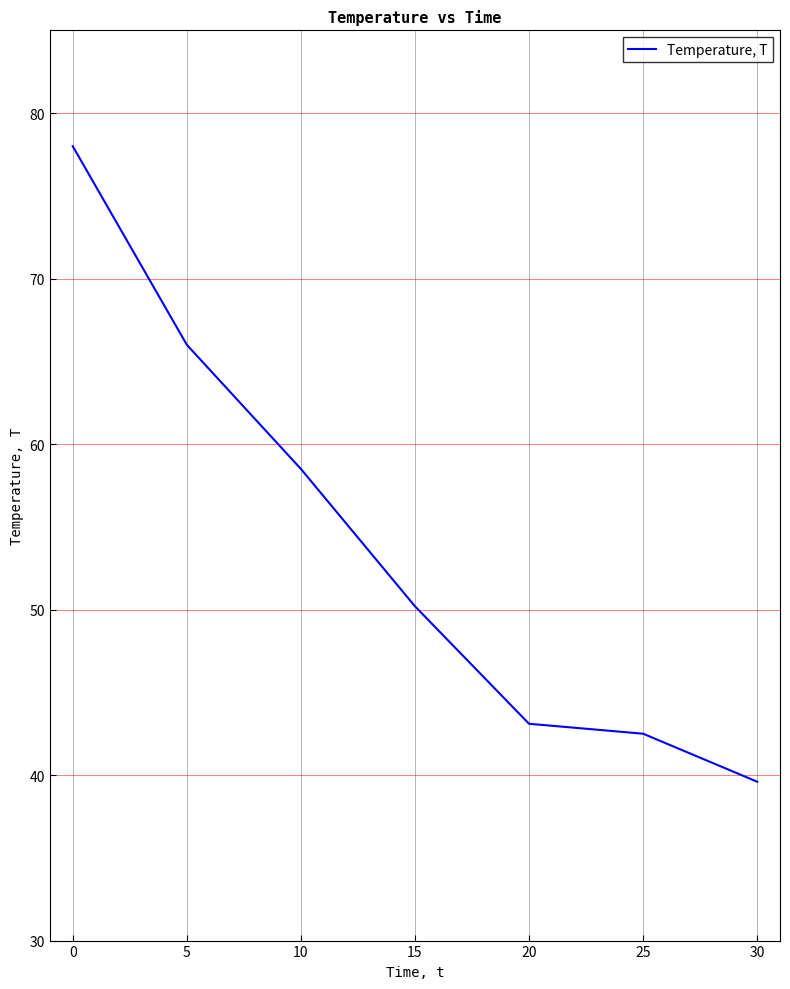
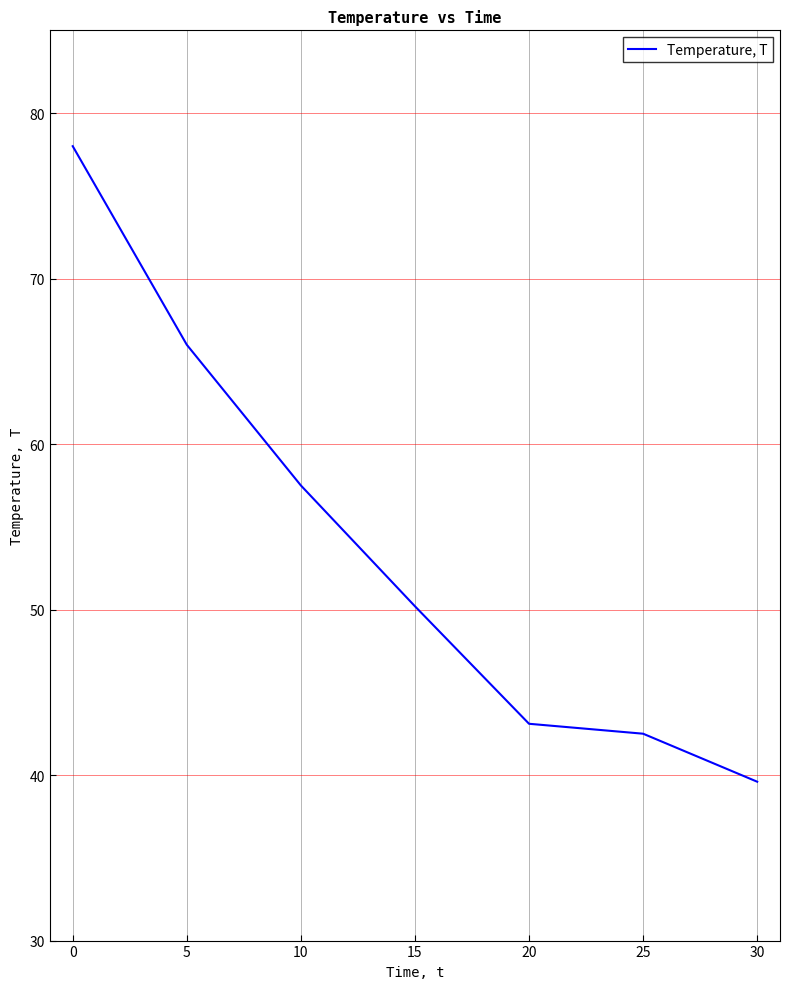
10: 58.5 -> 57.5
